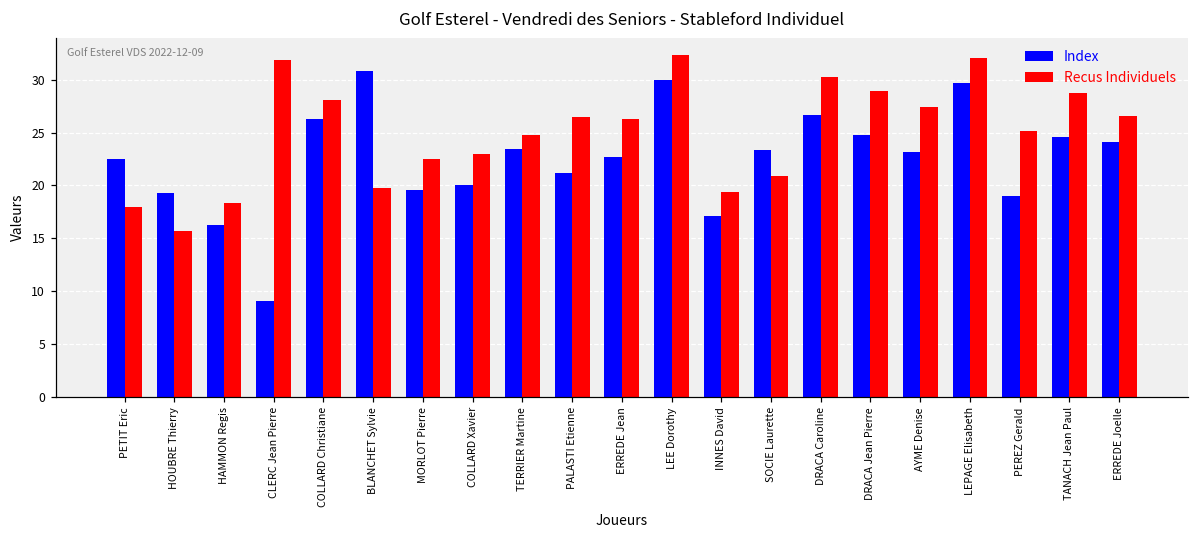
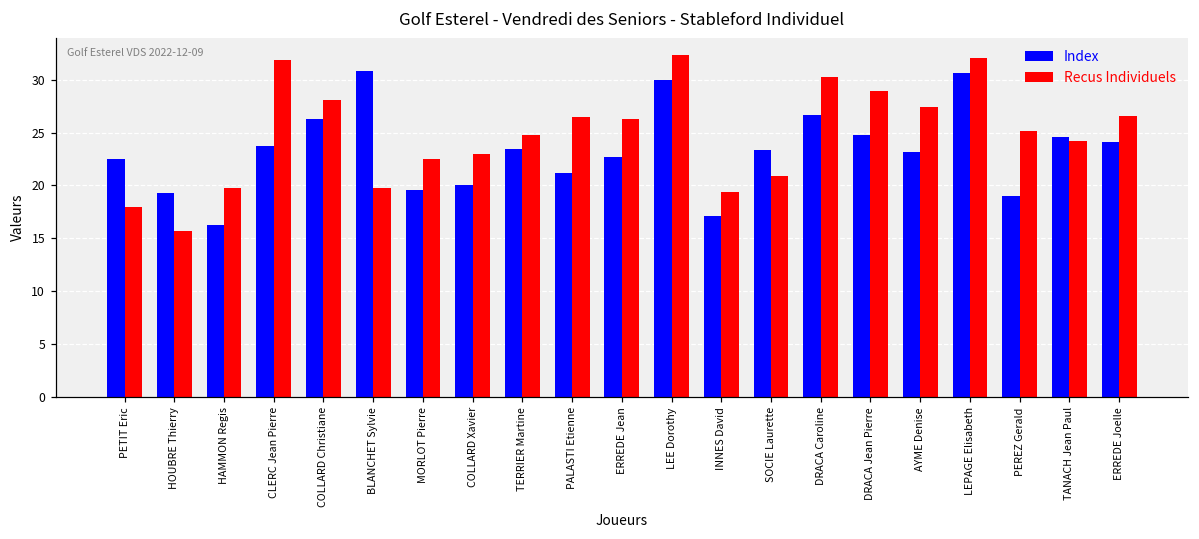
Recus Individuels, HAMMON Regis: 18 -> 20
Index, CLERC Jean Pierre: 9 -> 24
Index, LEPAGE Elisabeth: 30 -> 31
Recus Individuels, TANACH Jean Paul: 29 -> 24
